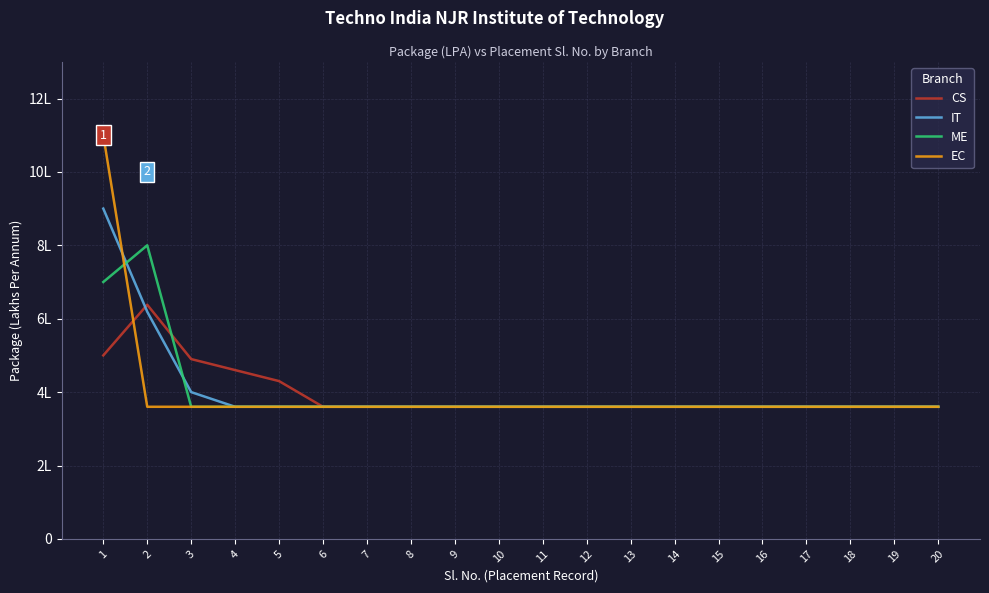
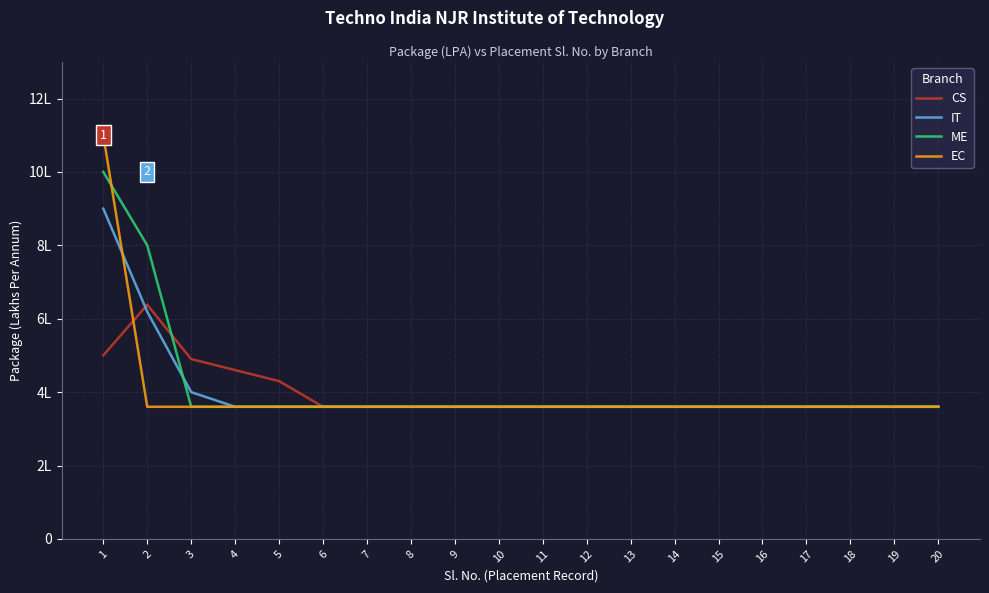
ME, 1: 7L -> 10L
